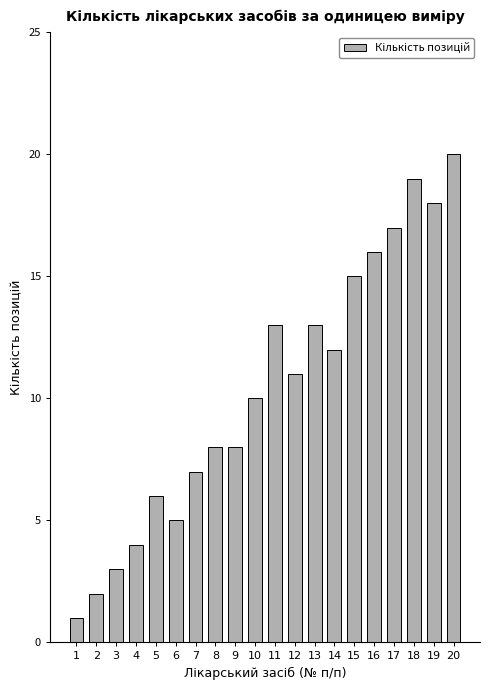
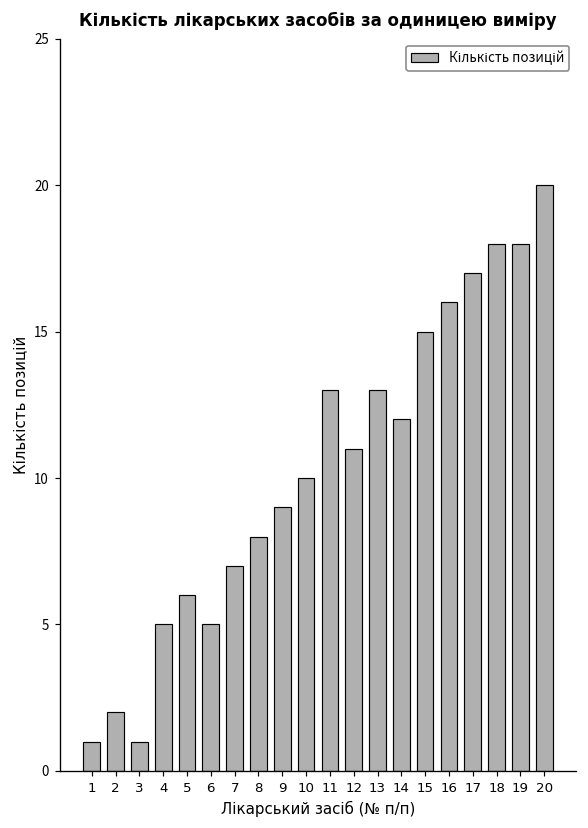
3: 3 -> 1
4: 4 -> 5
9: 8 -> 9
18: 19 -> 18
